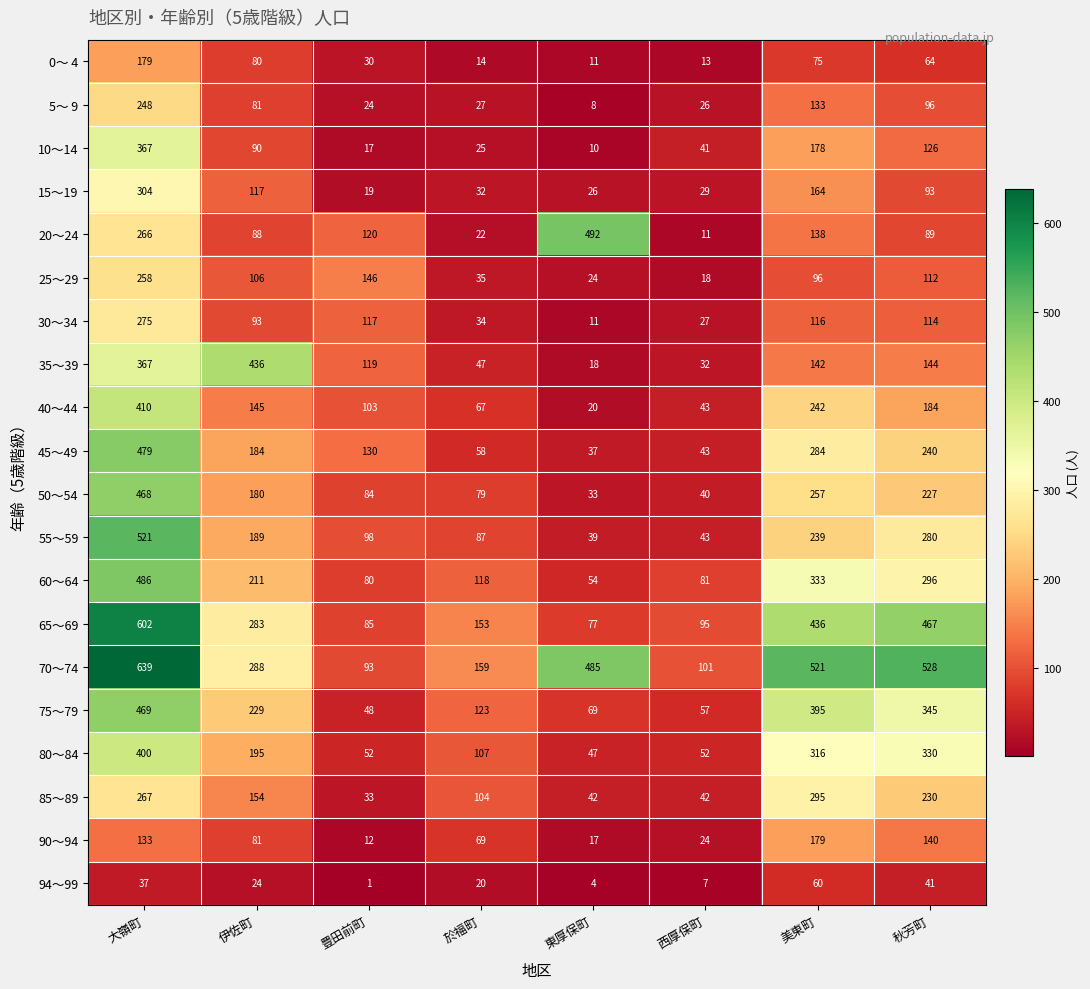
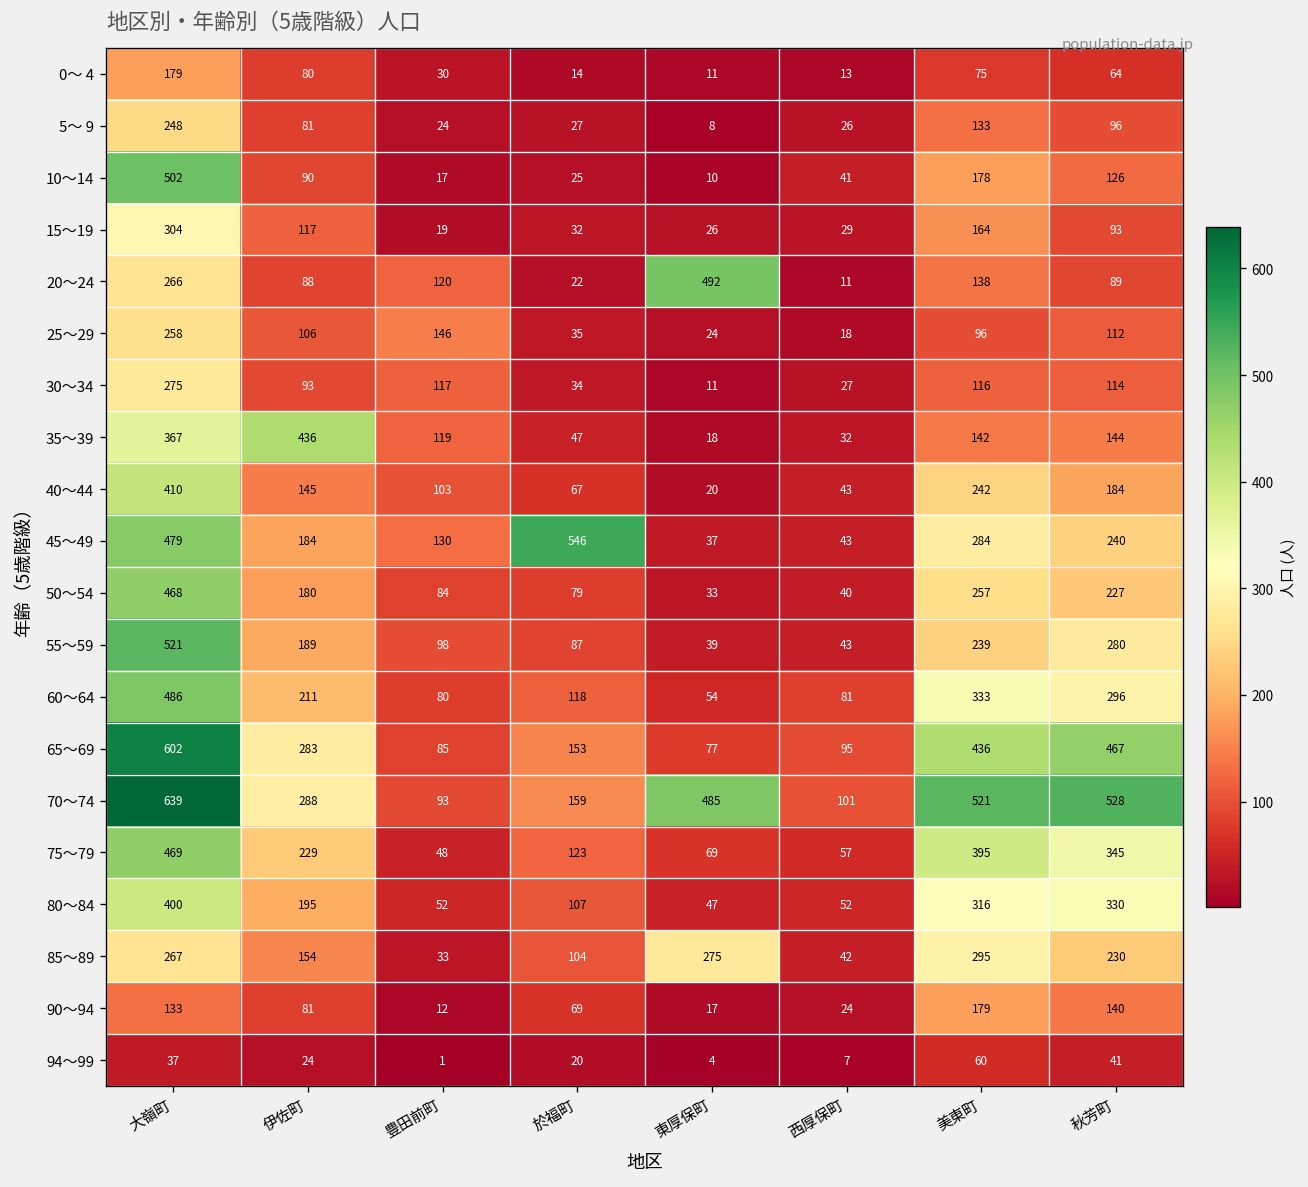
10～14, 大嶺町: 367 -> 502
45～49, 於福町: 58 -> 546
85～89, 東厚保町: 42 -> 275
